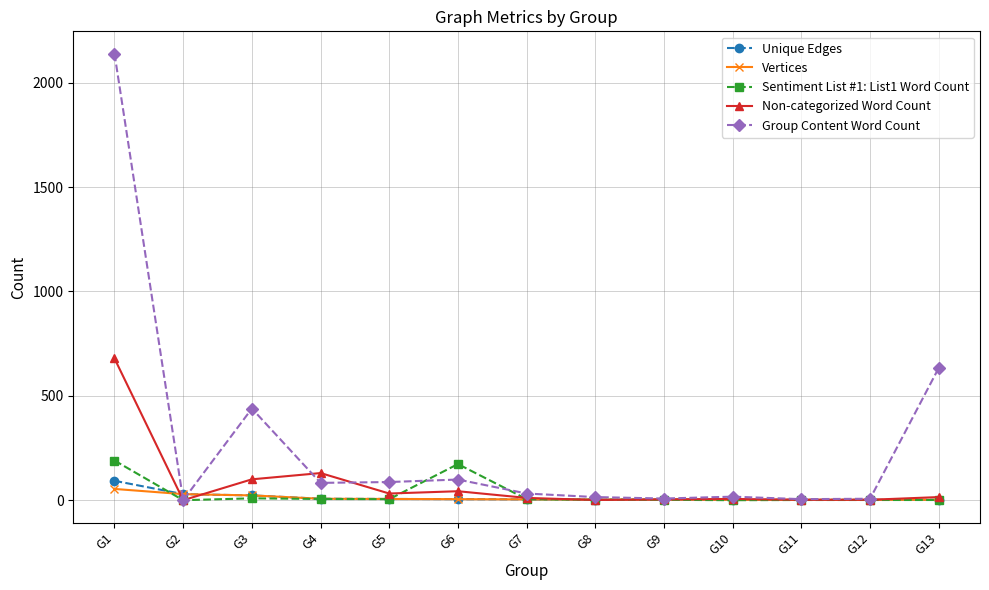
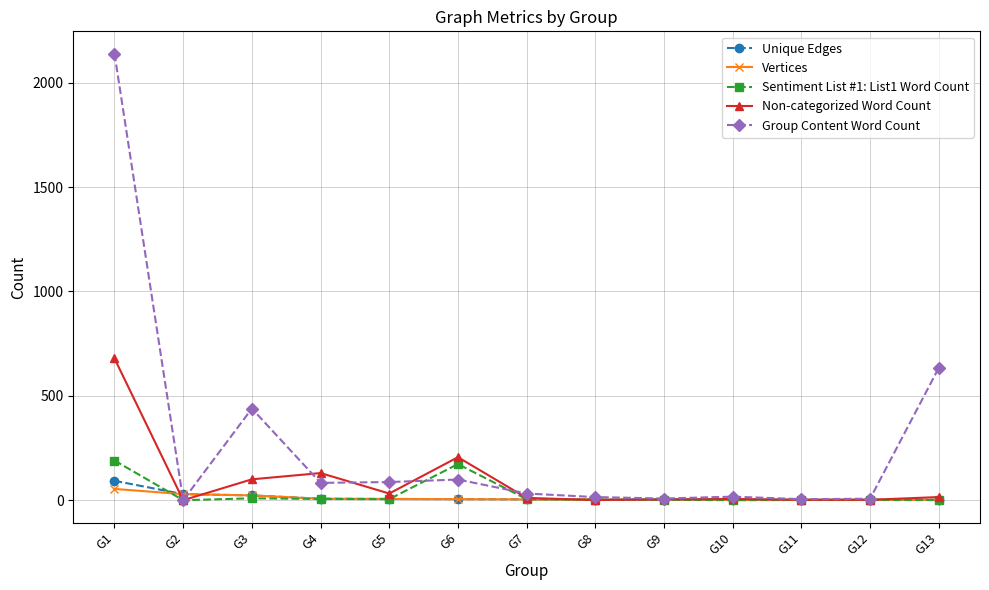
Non-categorized Word Count, G6: 40 -> 210
